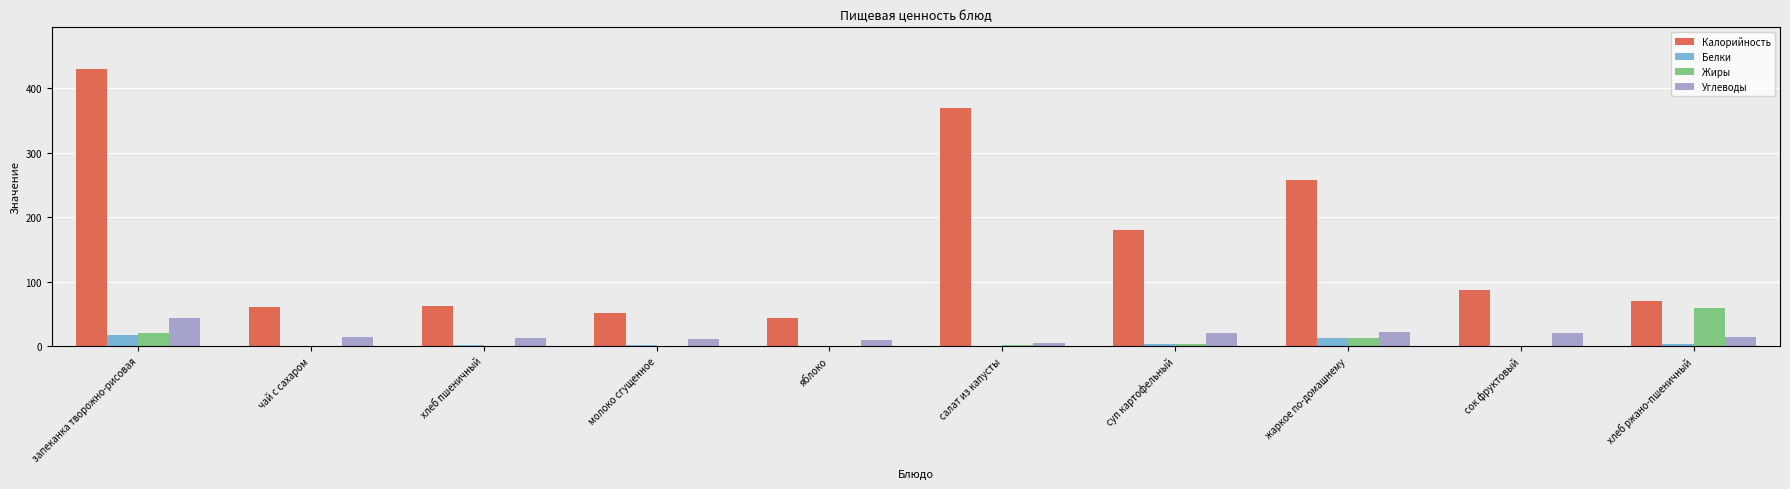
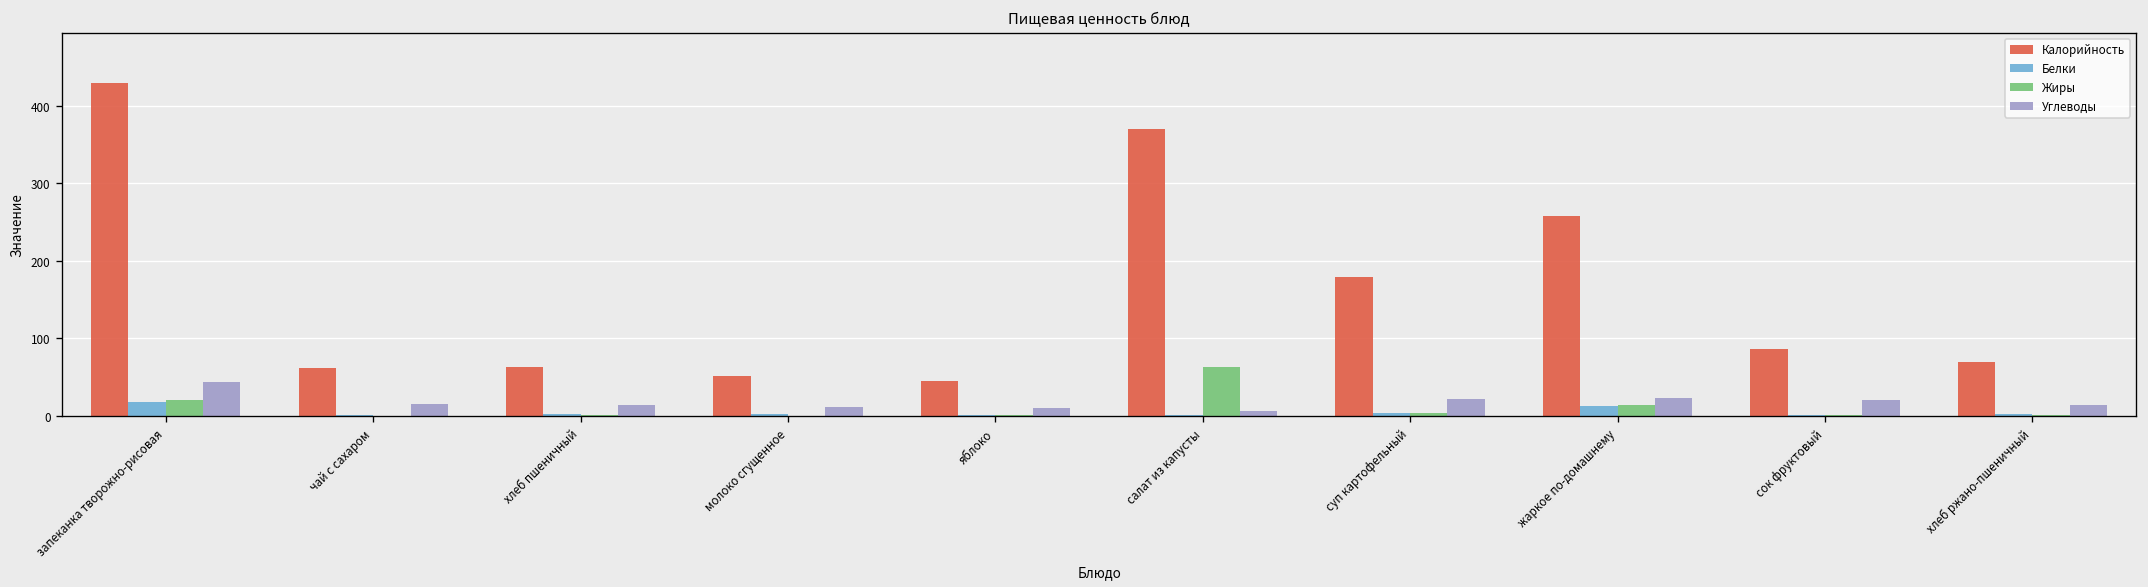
Жиры, салат из капусты: 0 -> 60
Жиры, хлеб ржано-пшеничный: 60 -> 0
